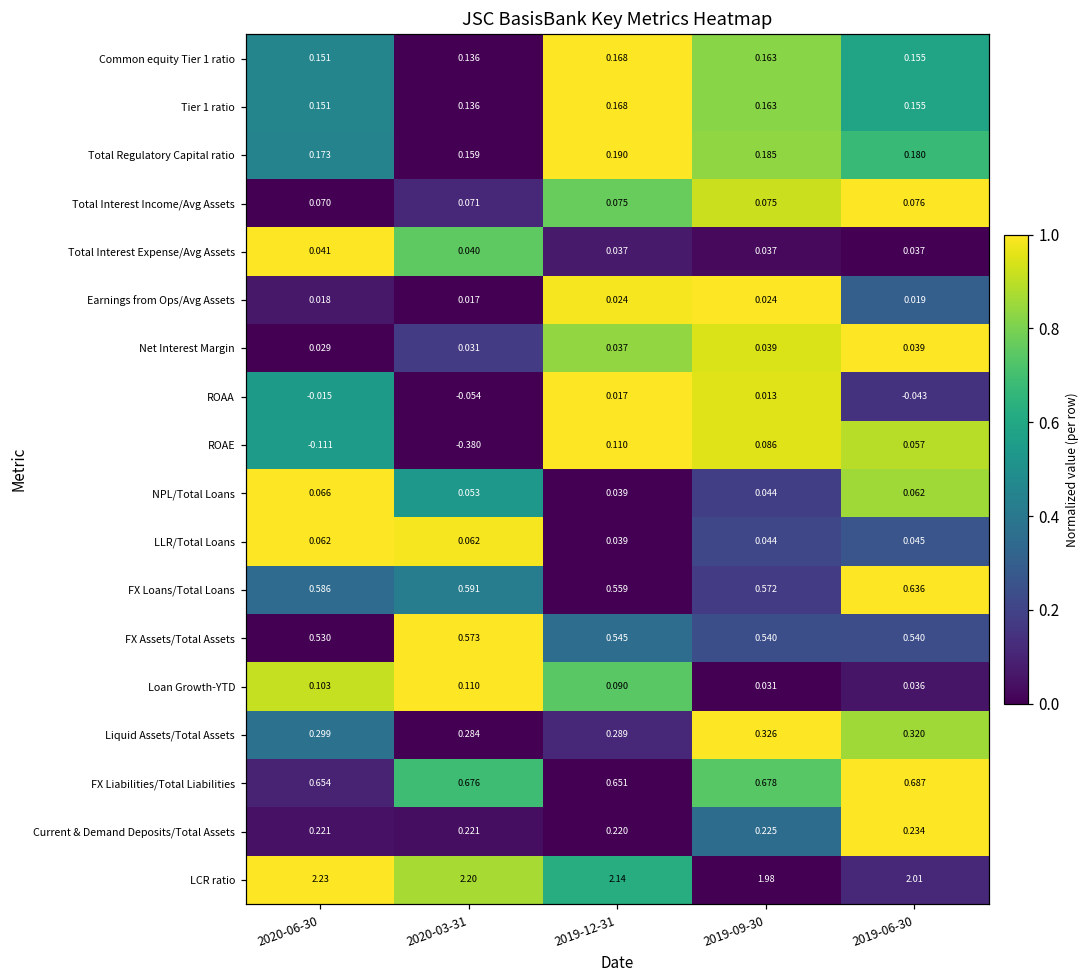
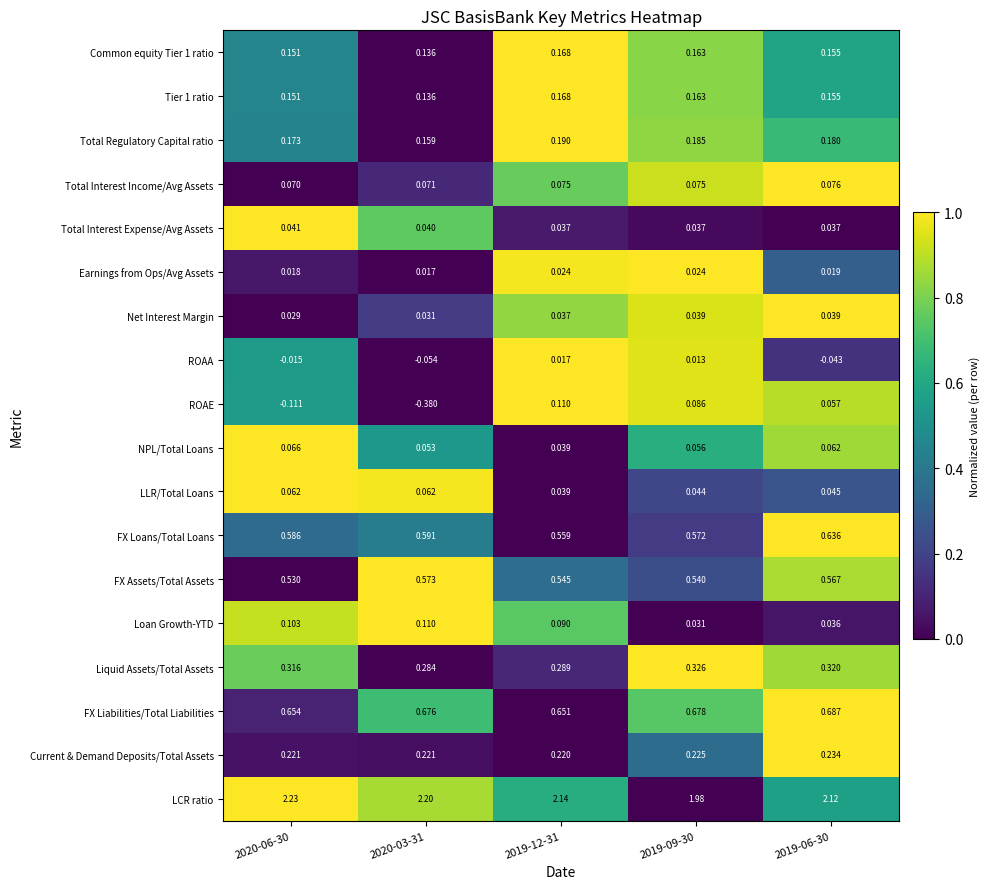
NPL/Total Loans, 2019-09-30: 0.044 -> 0.056
FX Assets/Total Assets, 2019-06-30: 0.540 -> 0.567
Liquid Assets/Total Assets, 2020-06-30: 0.299 -> 0.316
LCR ratio, 2019-06-30: 2.01 -> 2.12
